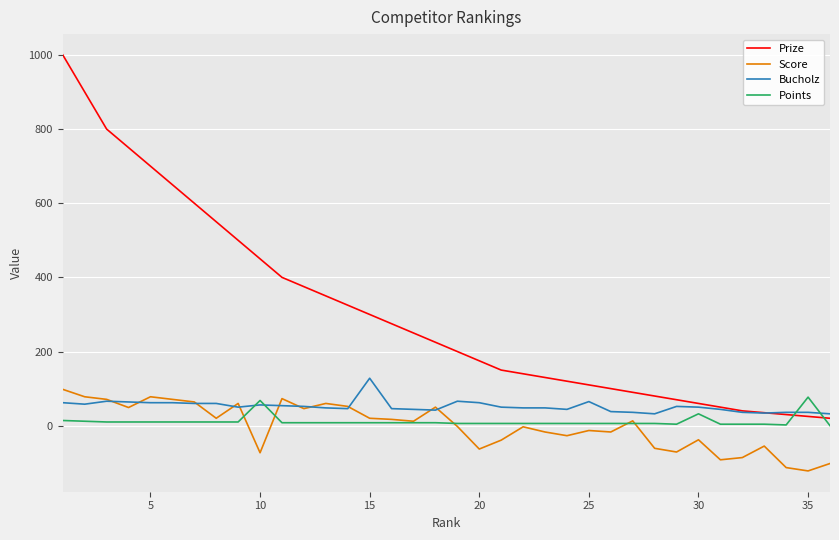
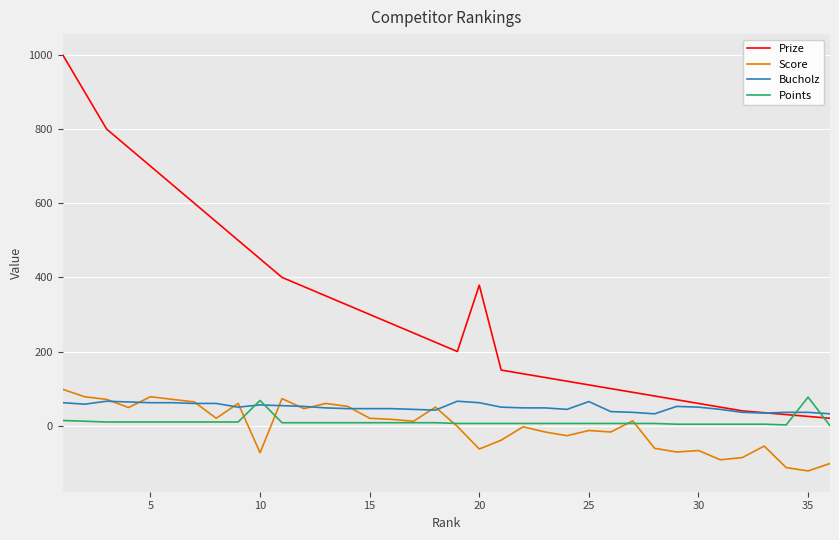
Bucholz, 15: 130 -> 50
Prize, 20: 180 -> 380
Score, 30: -40 -> -70
Points, 30: 30 -> 0
